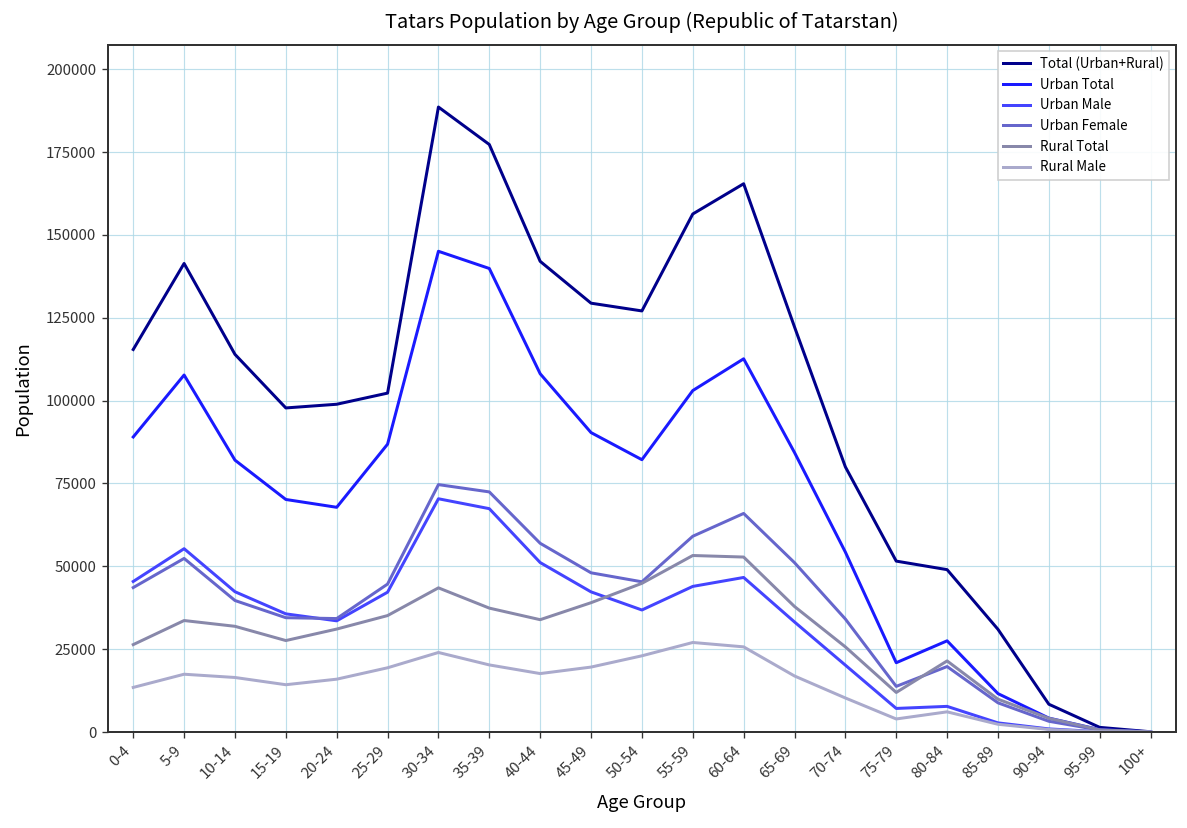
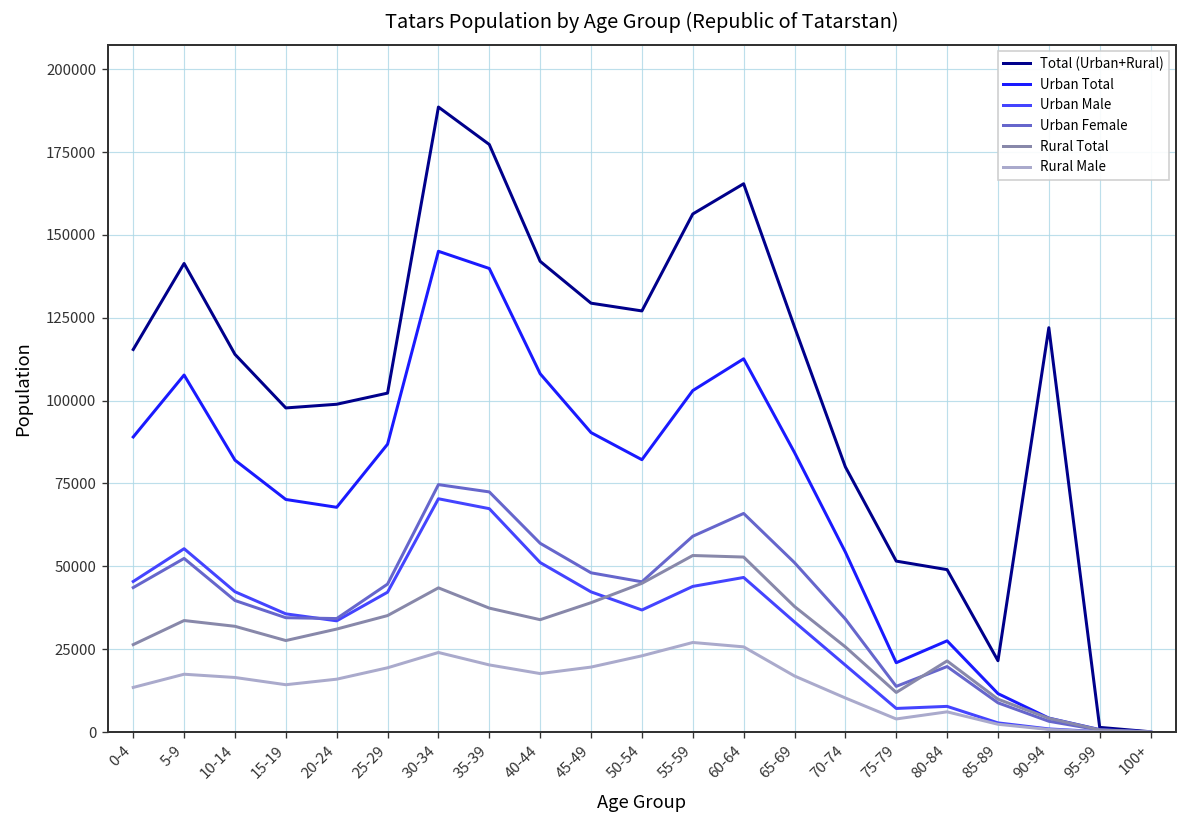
Total (Urban+Rural), 85-89: 31000 -> 22000
Total (Urban+Rural), 90-94: 8000 -> 122000
